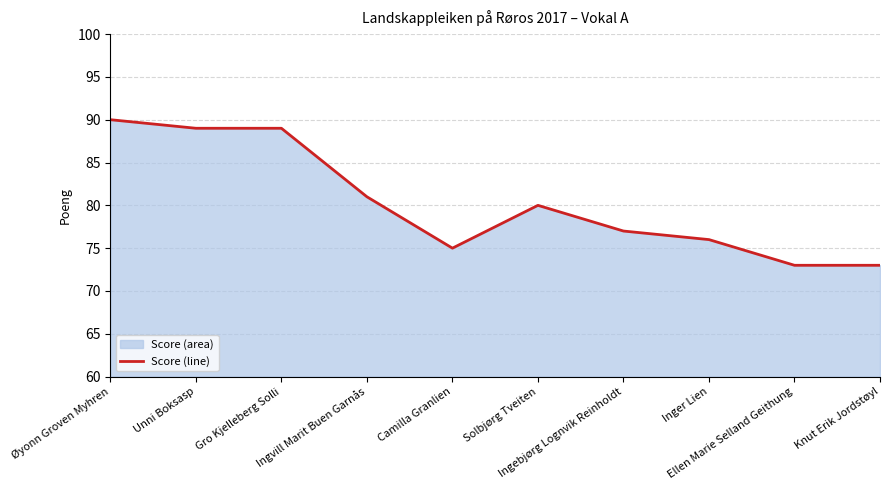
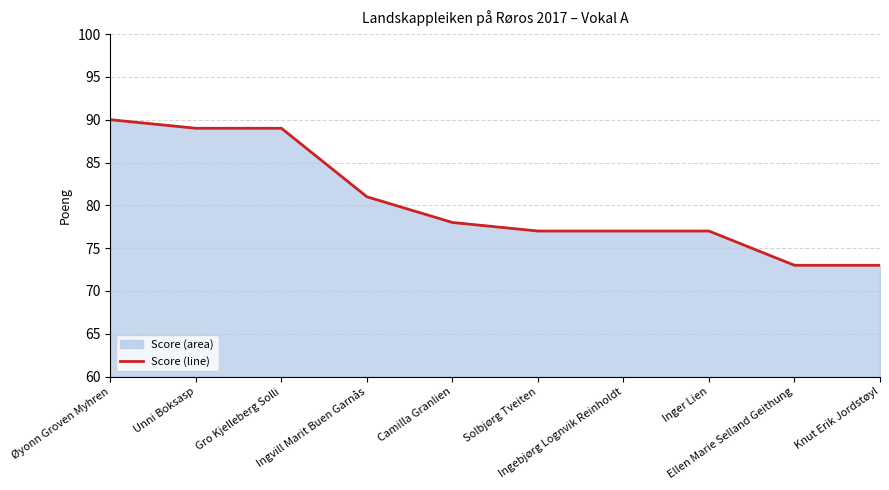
Camilla Granlien: 75 -> 78
Solbjørg Tveiten: 80 -> 77
Inger Lien: 76 -> 77
